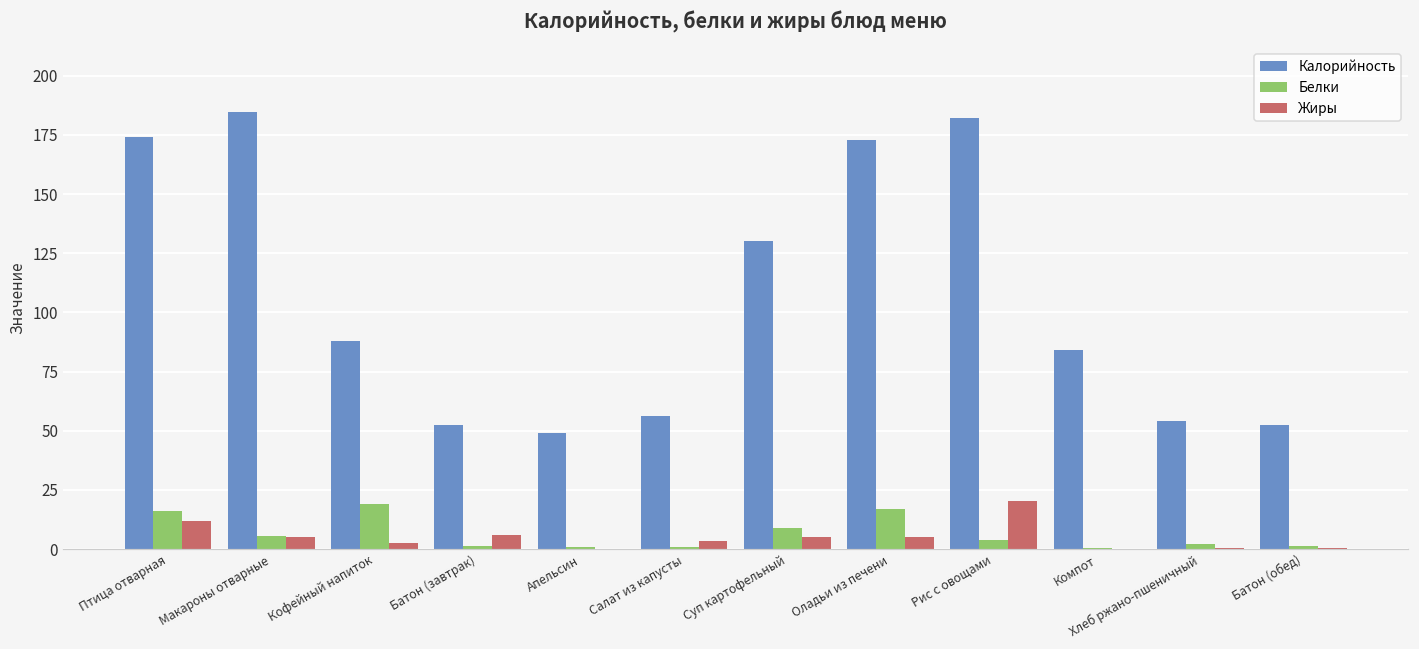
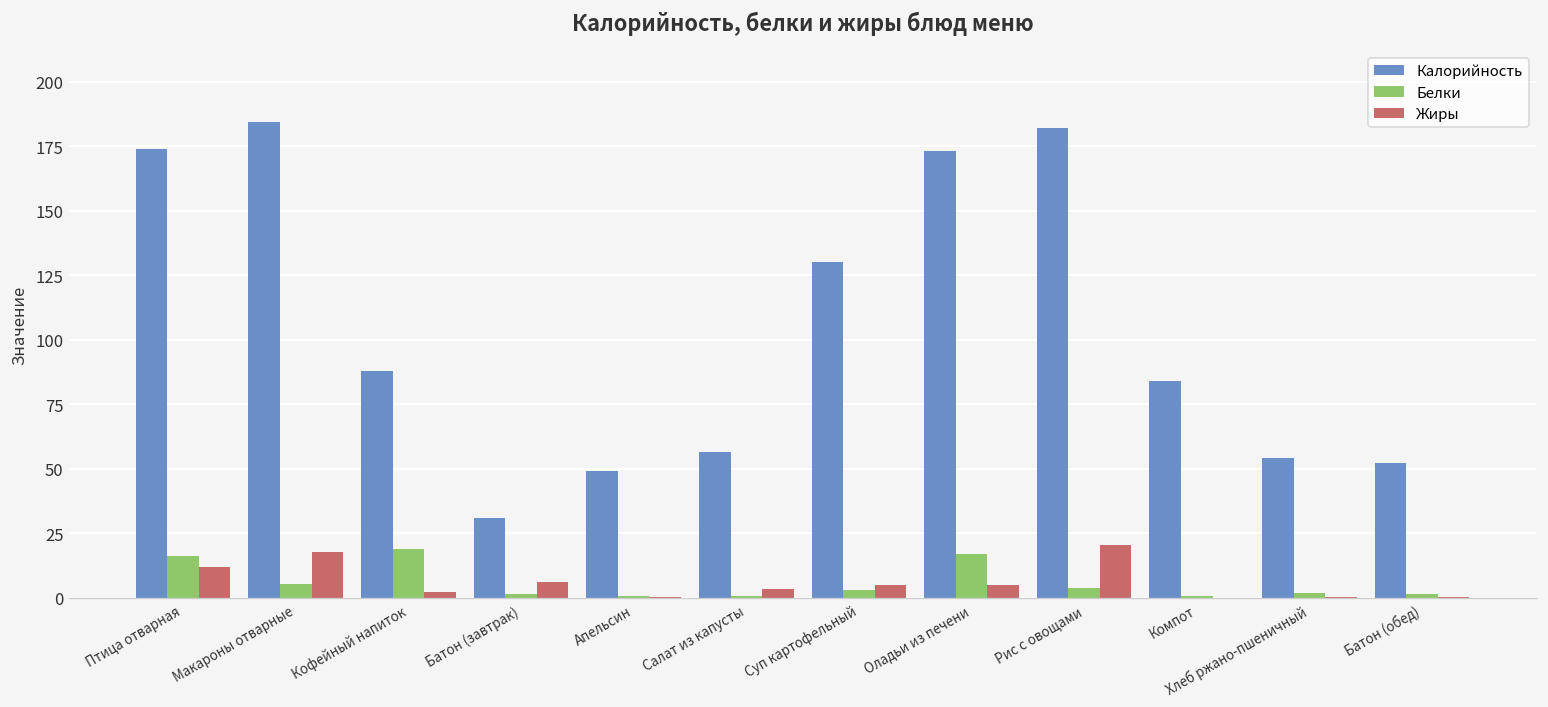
Жиры, Макароны отварные: 5 -> 18
Калорийность, Батон (завтрак): 52 -> 31
Белки, Суп картофельный: 9 -> 3
